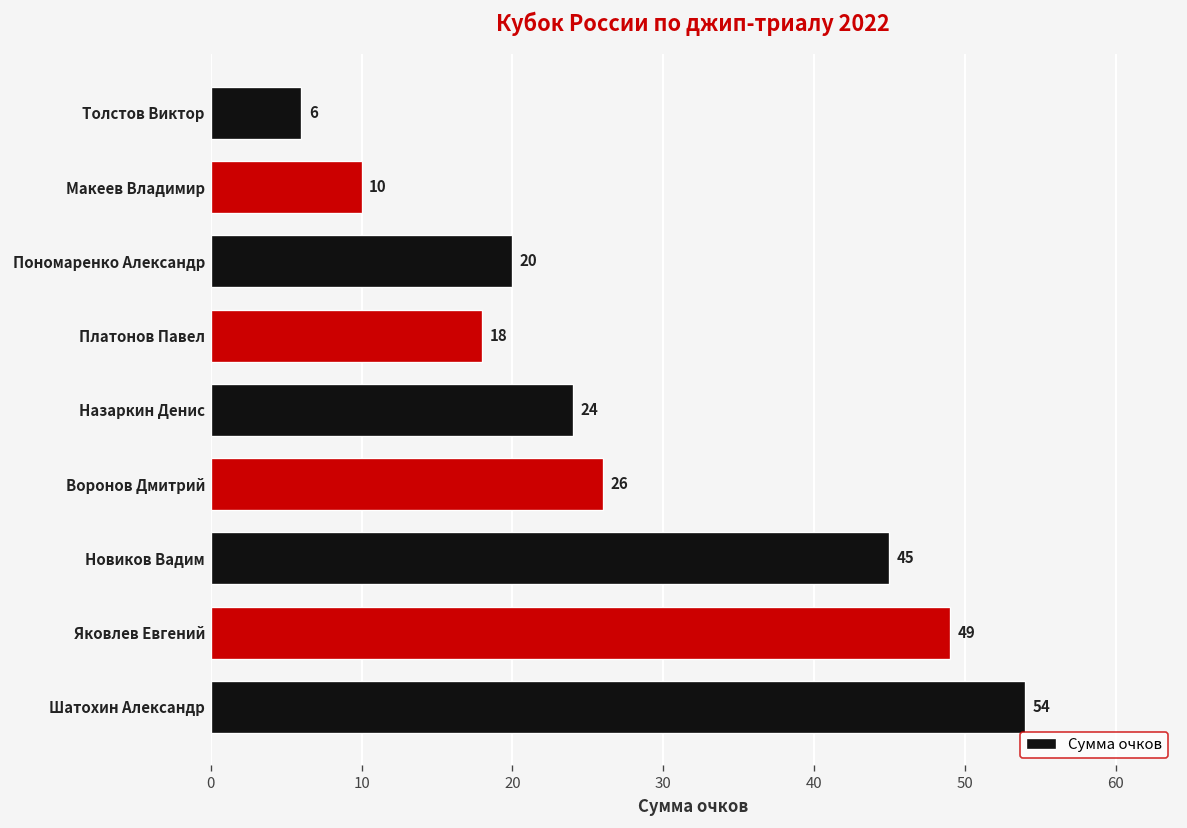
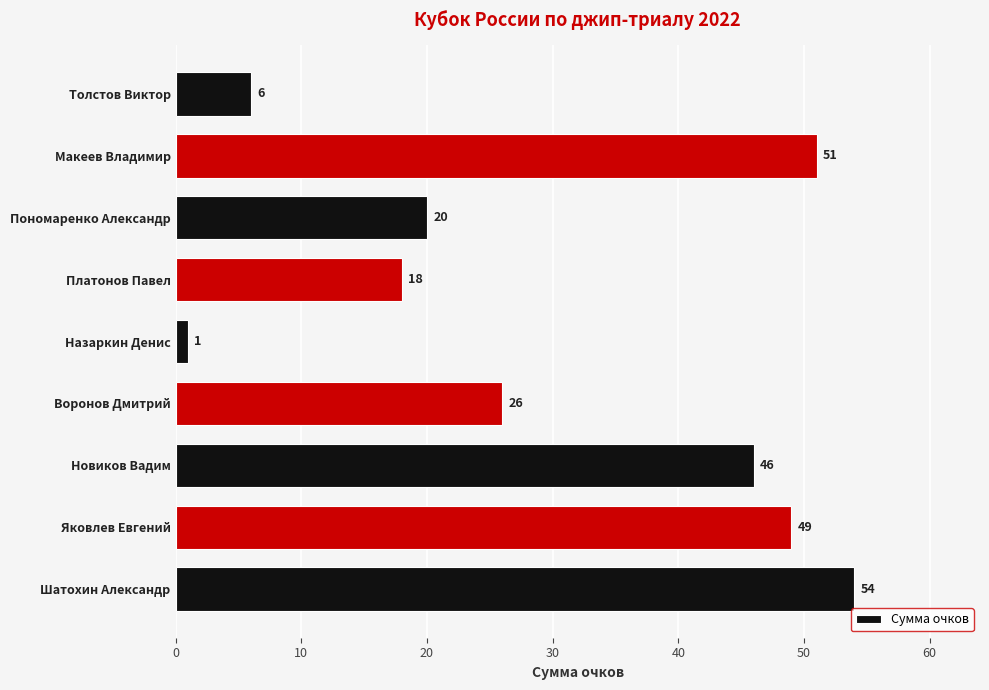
Макеев Владимир: 10 -> 51
Назаркин Денис: 24 -> 1
Новиков Вадим: 45 -> 46
